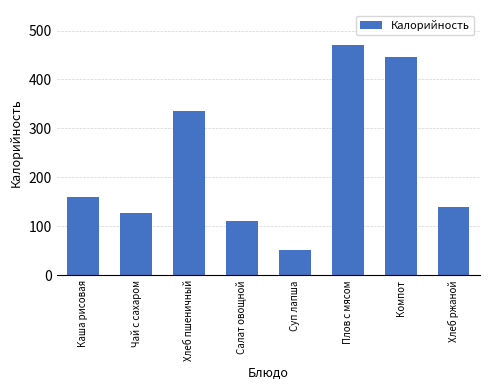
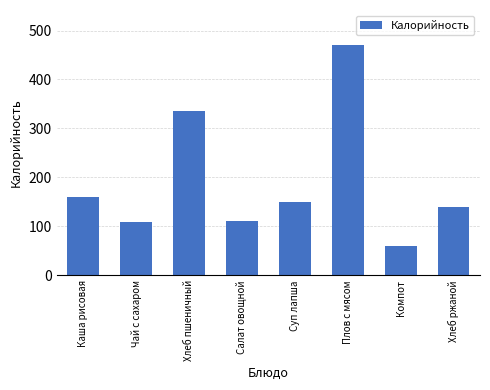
Чай с сахаром: 130 -> 110
Суп лапша: 50 -> 150
Компот: 450 -> 60
